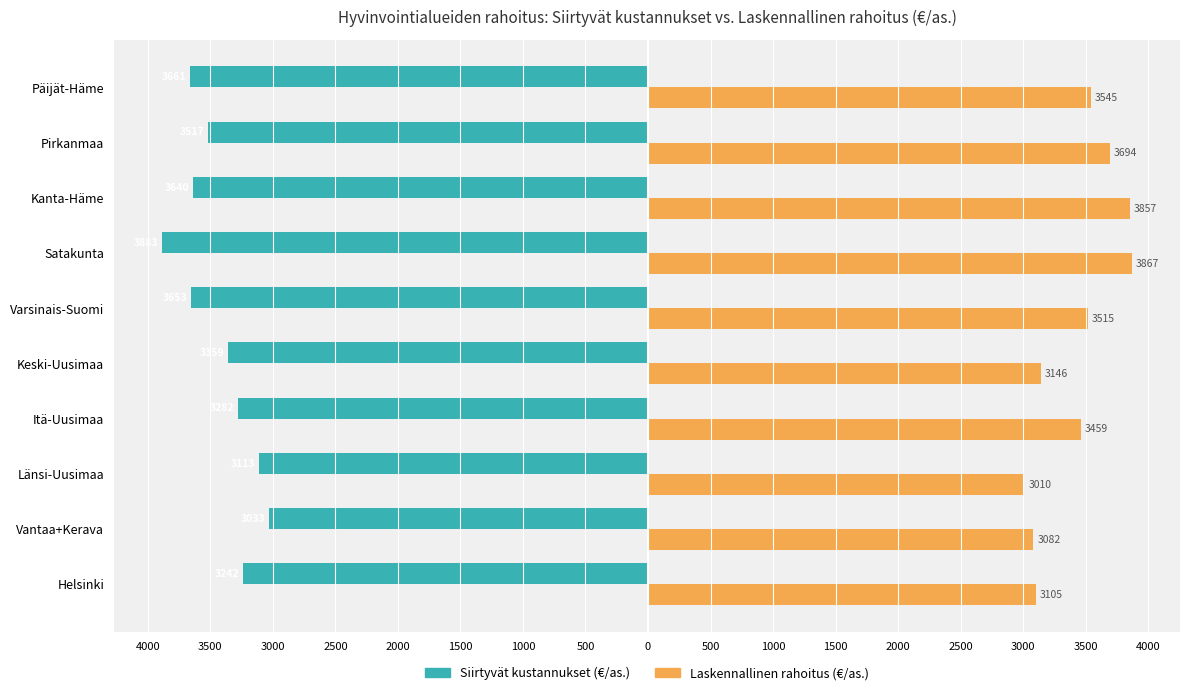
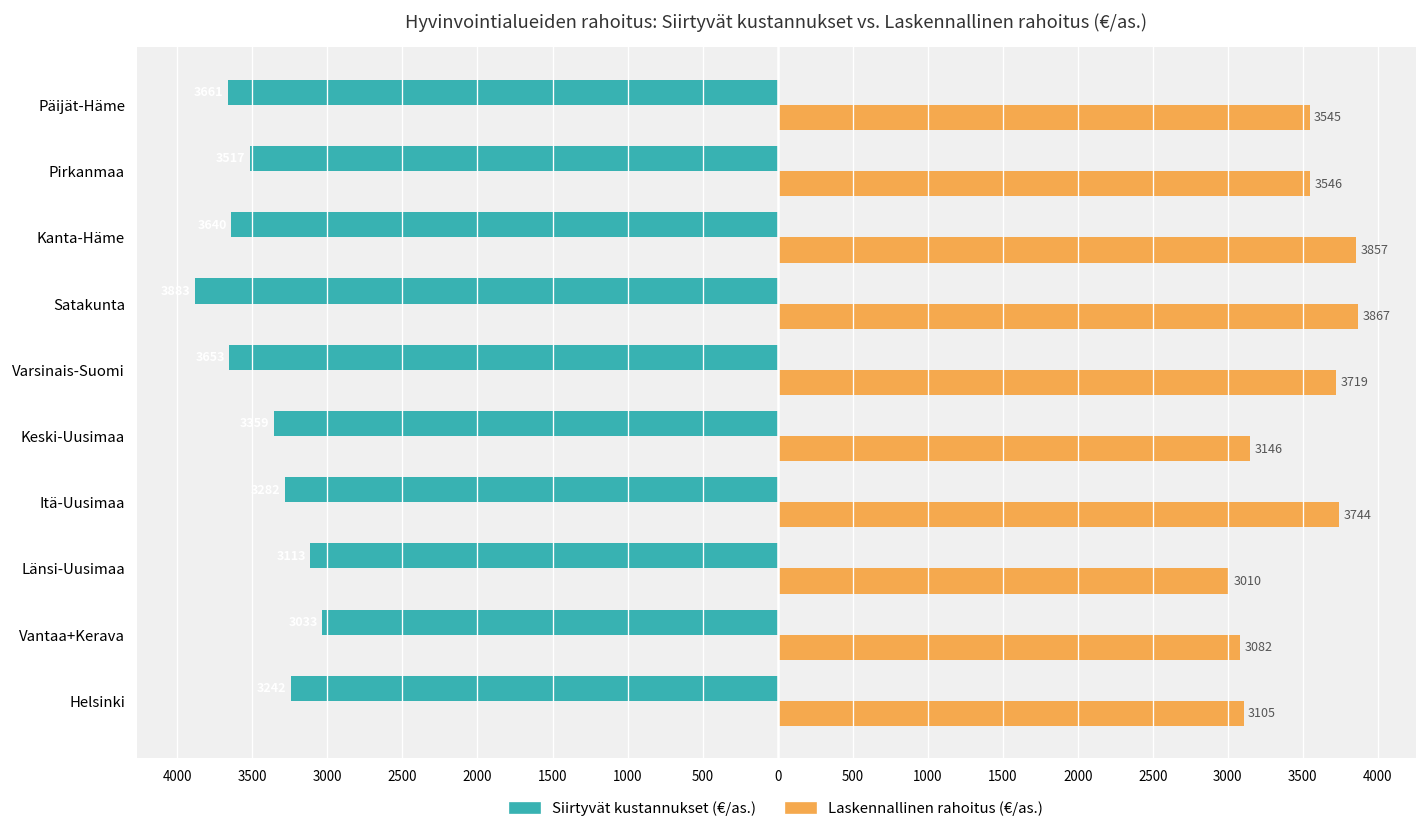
Laskennallinen rahoitus (€/as.), Pirkanmaa: 3694 -> 3546
Laskennallinen rahoitus (€/as.), Varsinais-Suomi: 3515 -> 3719
Laskennallinen rahoitus (€/as.), Itä-Uusimaa: 3459 -> 3744
